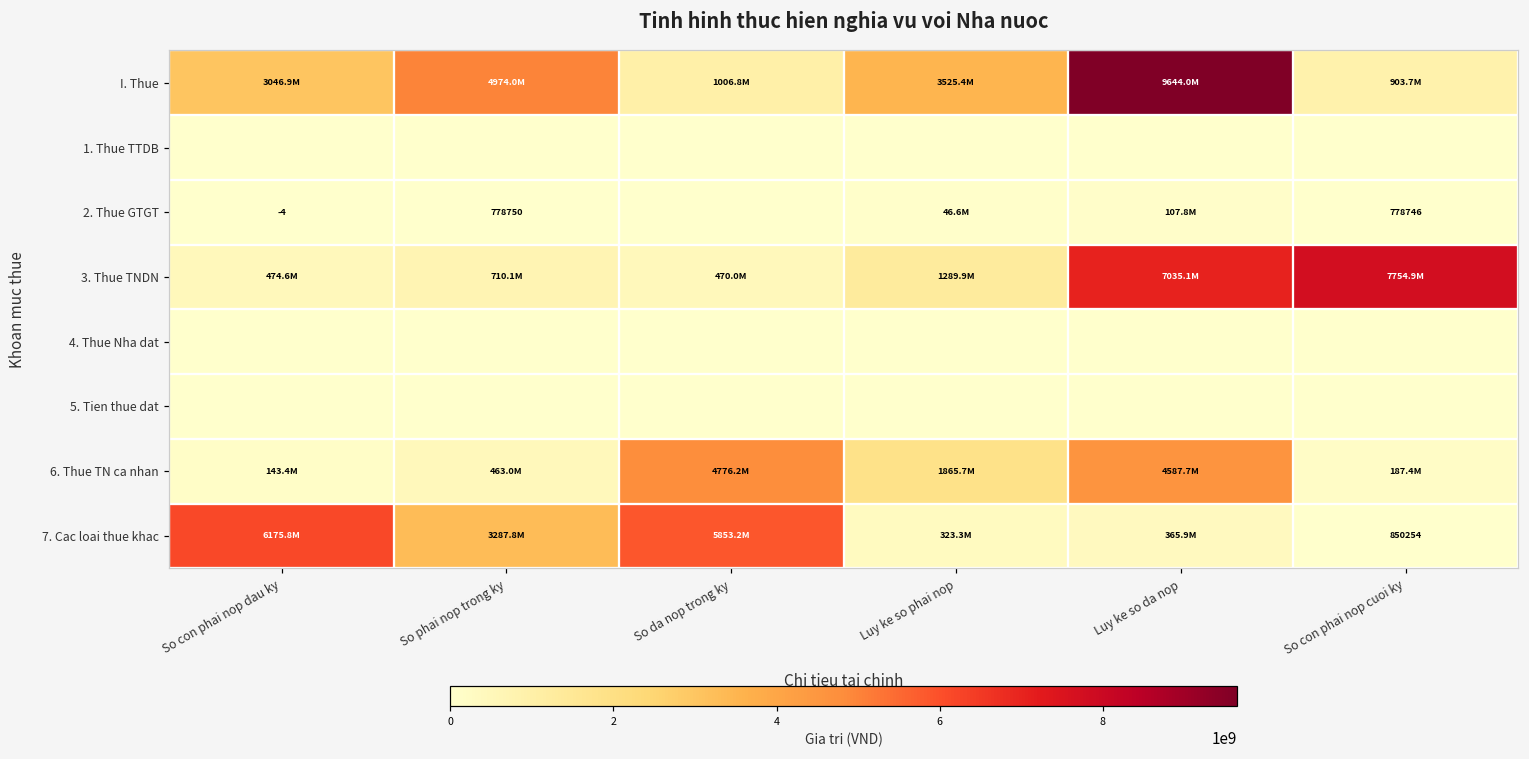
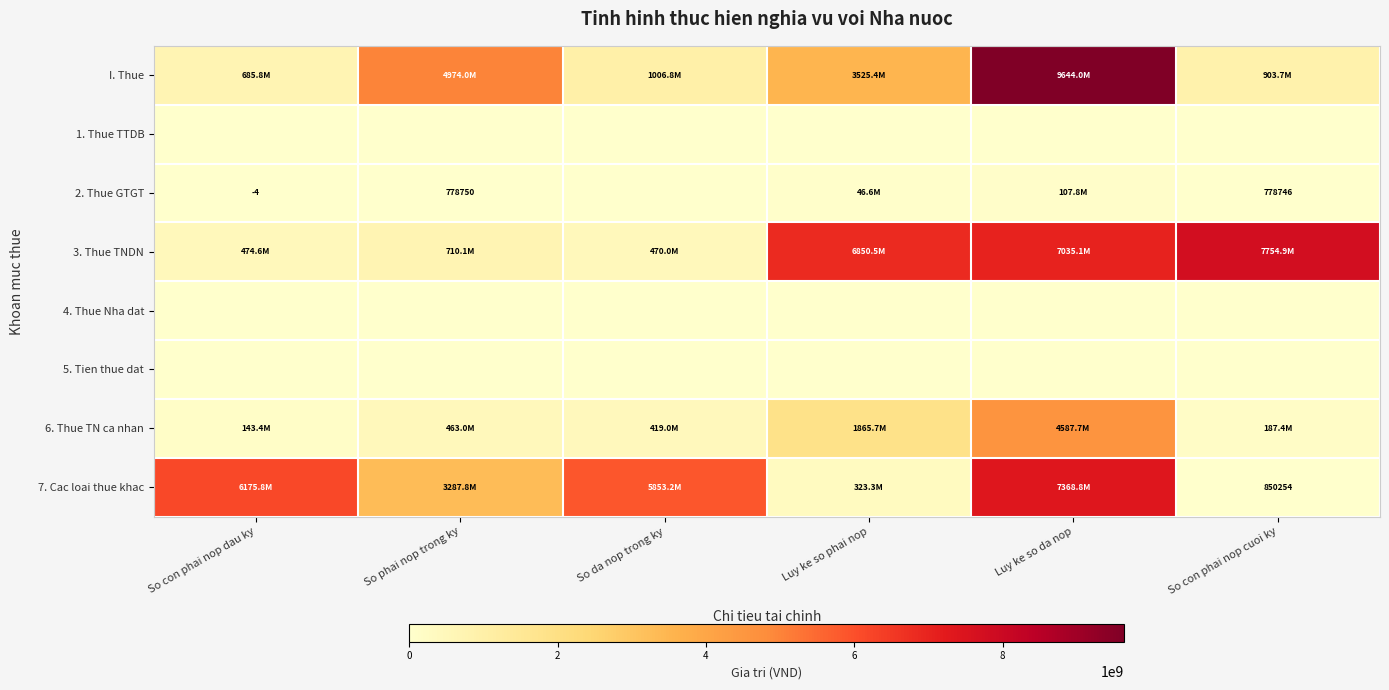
I. Thue, So con phai nop dau ky: 3046.9M -> 685.8M
3. Thue TNDN, Luy ke so phai nop: 1289.9M -> 6850.5M
6. Thue TN ca nhan, So da nop trong ky: 4776.2M -> 419.0M
7. Cac loai thue khac, Luy ke so da nop: 365.9M -> 7368.8M
